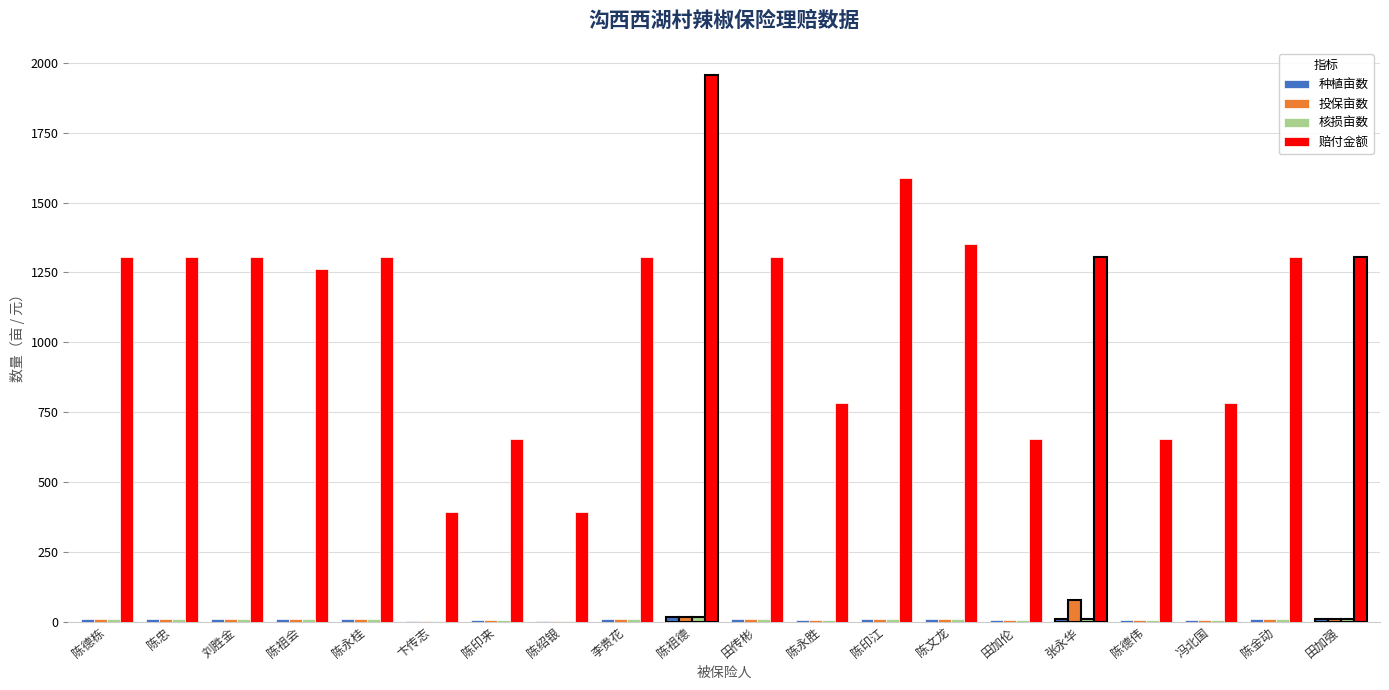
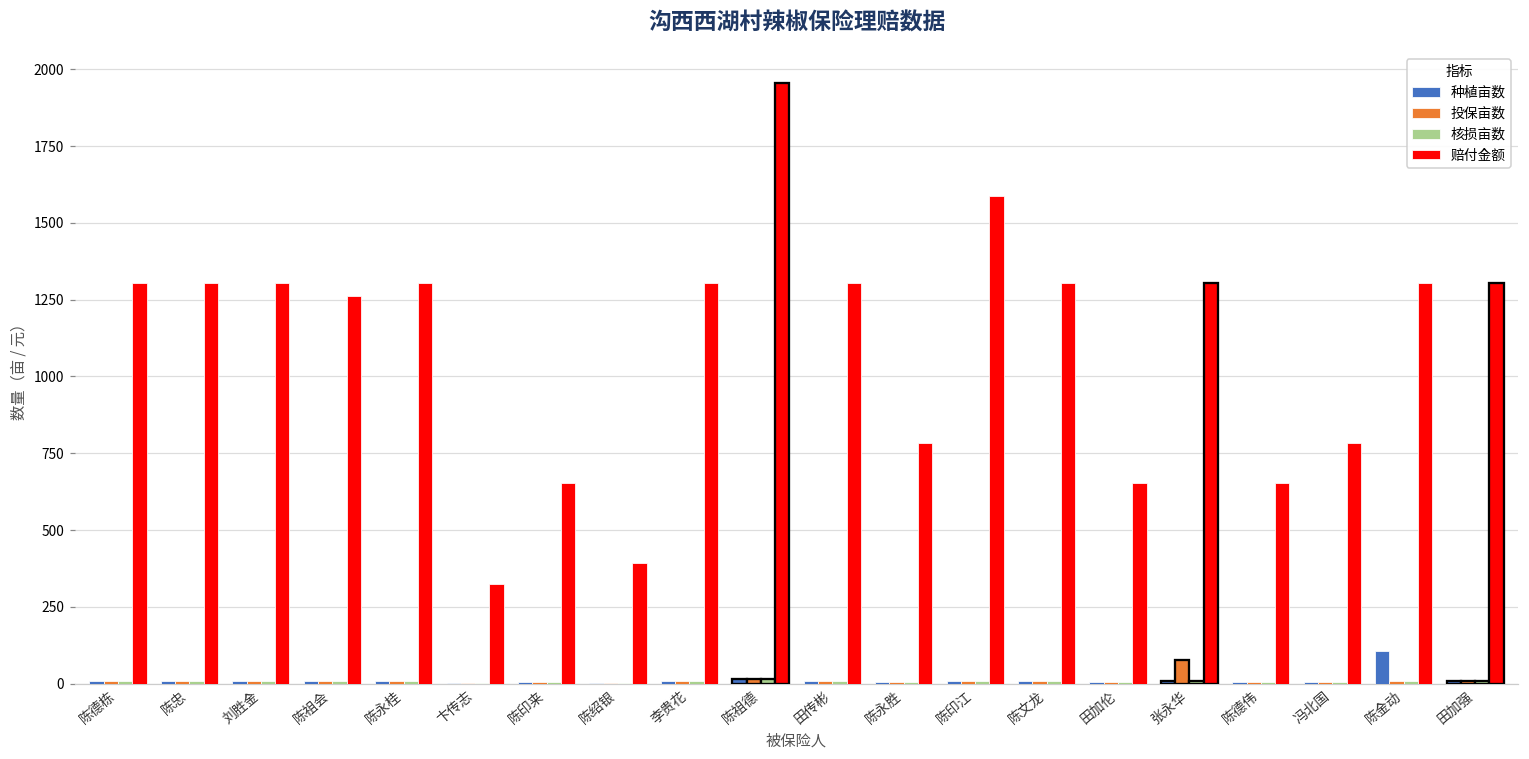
赔付金额, 卞传志: 390 -> 330
赔付金额, 陈文龙: 1350 -> 1300
种植亩数, 陈金动: 10 -> 110
